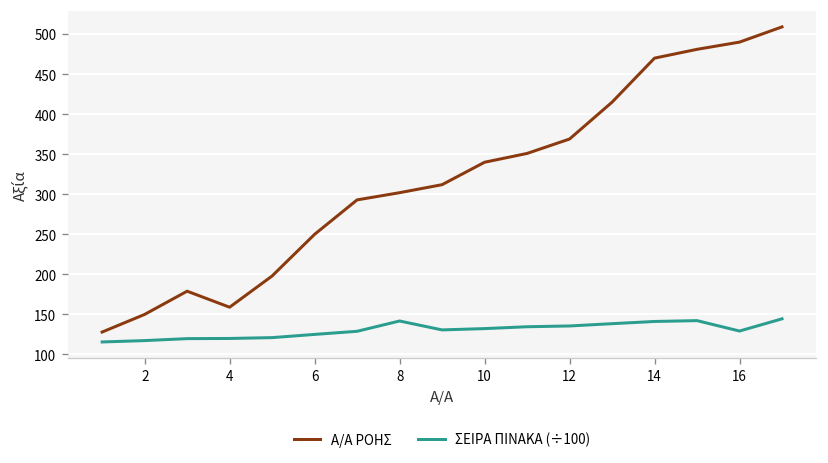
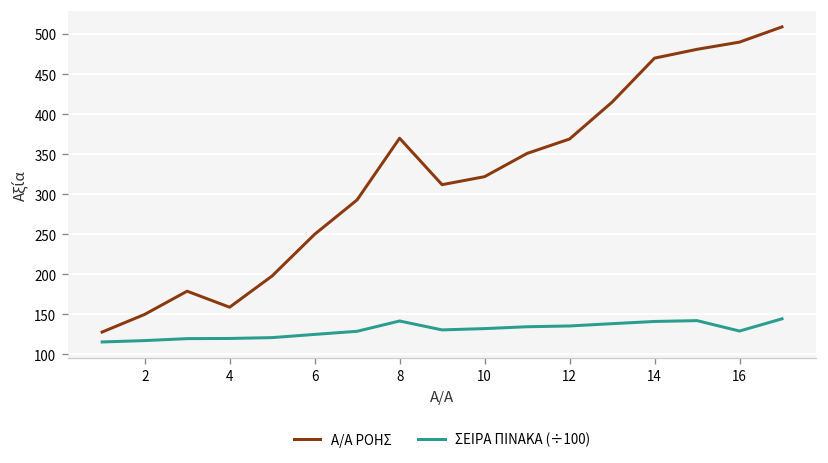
Α/Α ΡΟΗΣ, 8: 300 -> 370
Α/Α ΡΟΗΣ, 10: 340 -> 320
